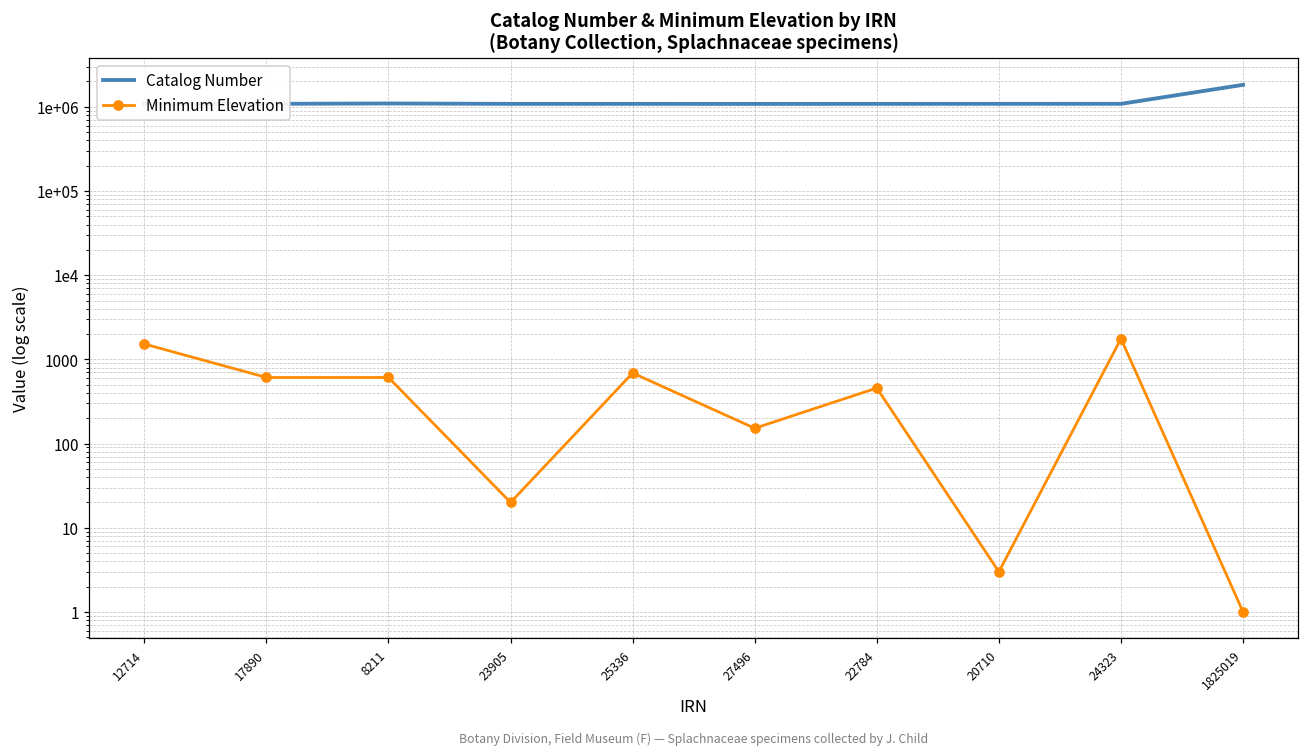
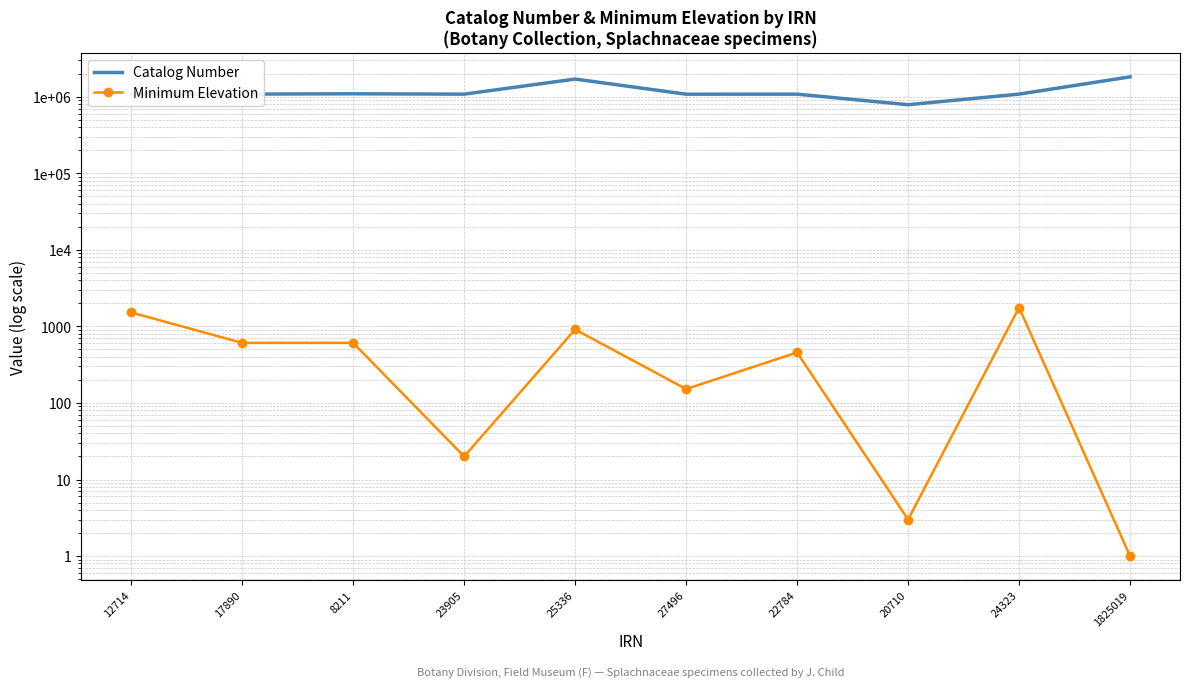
Catalog Number, 25336: 1100000 -> 1700000
Minimum Elevation, 25336: 700 -> 900
Catalog Number, 20710: 1100000 -> 800000
